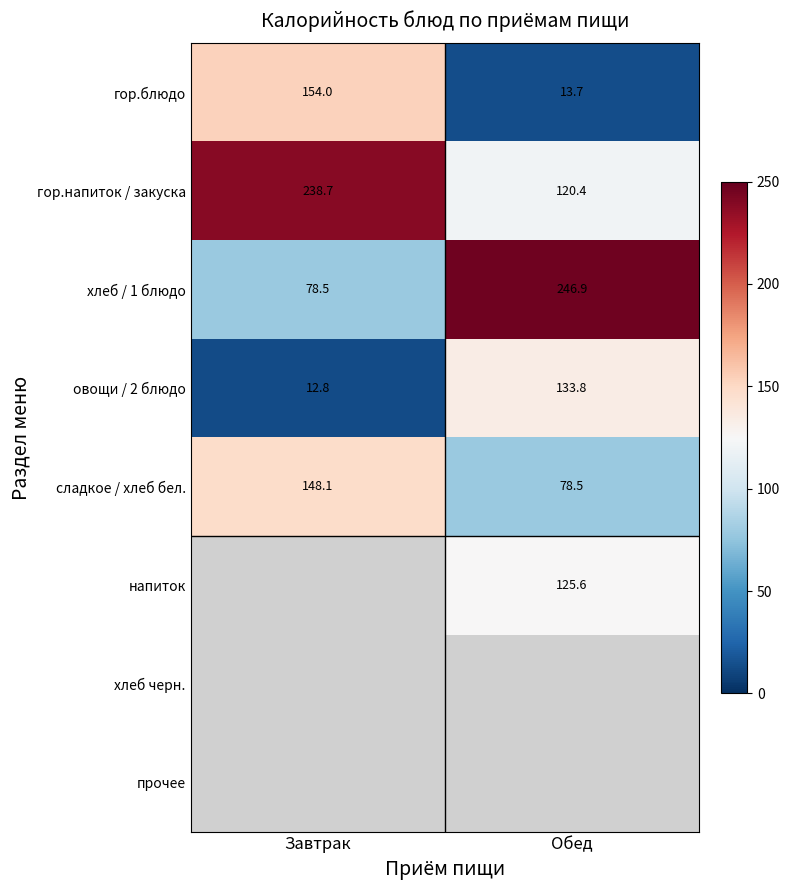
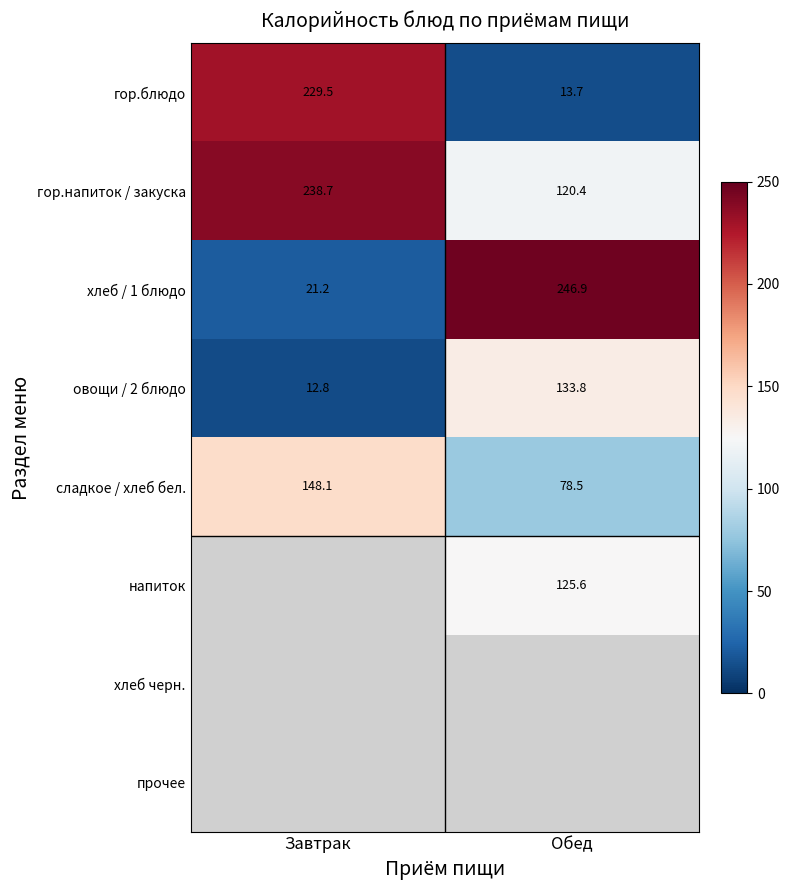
гор.блюдо, Завтрак: 154.0 -> 229.5
хлеб / 1 блюдо, Завтрак: 78.5 -> 21.2
